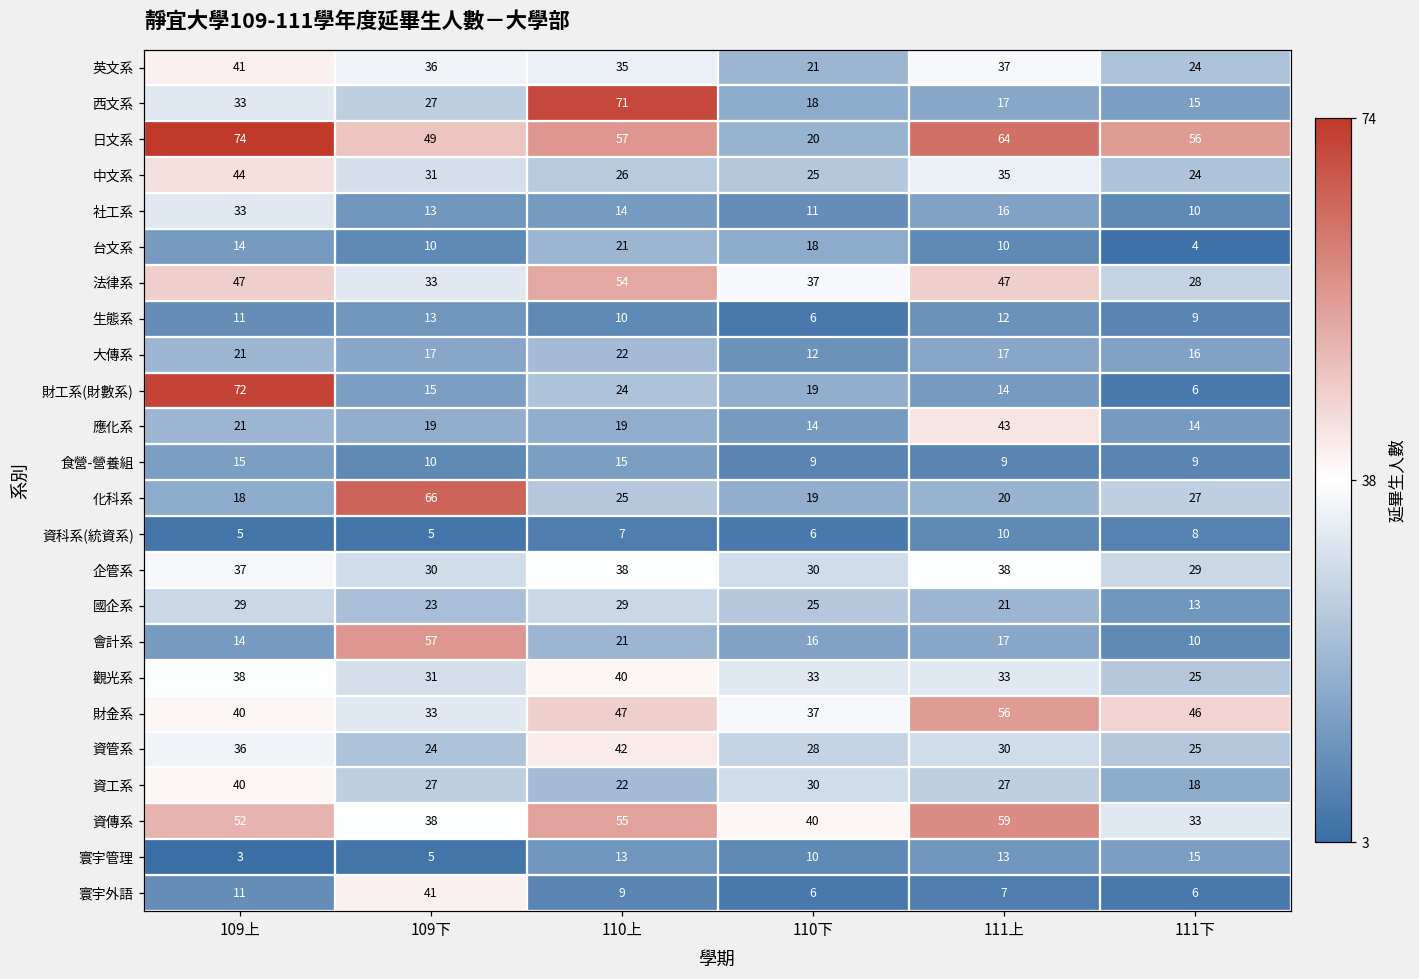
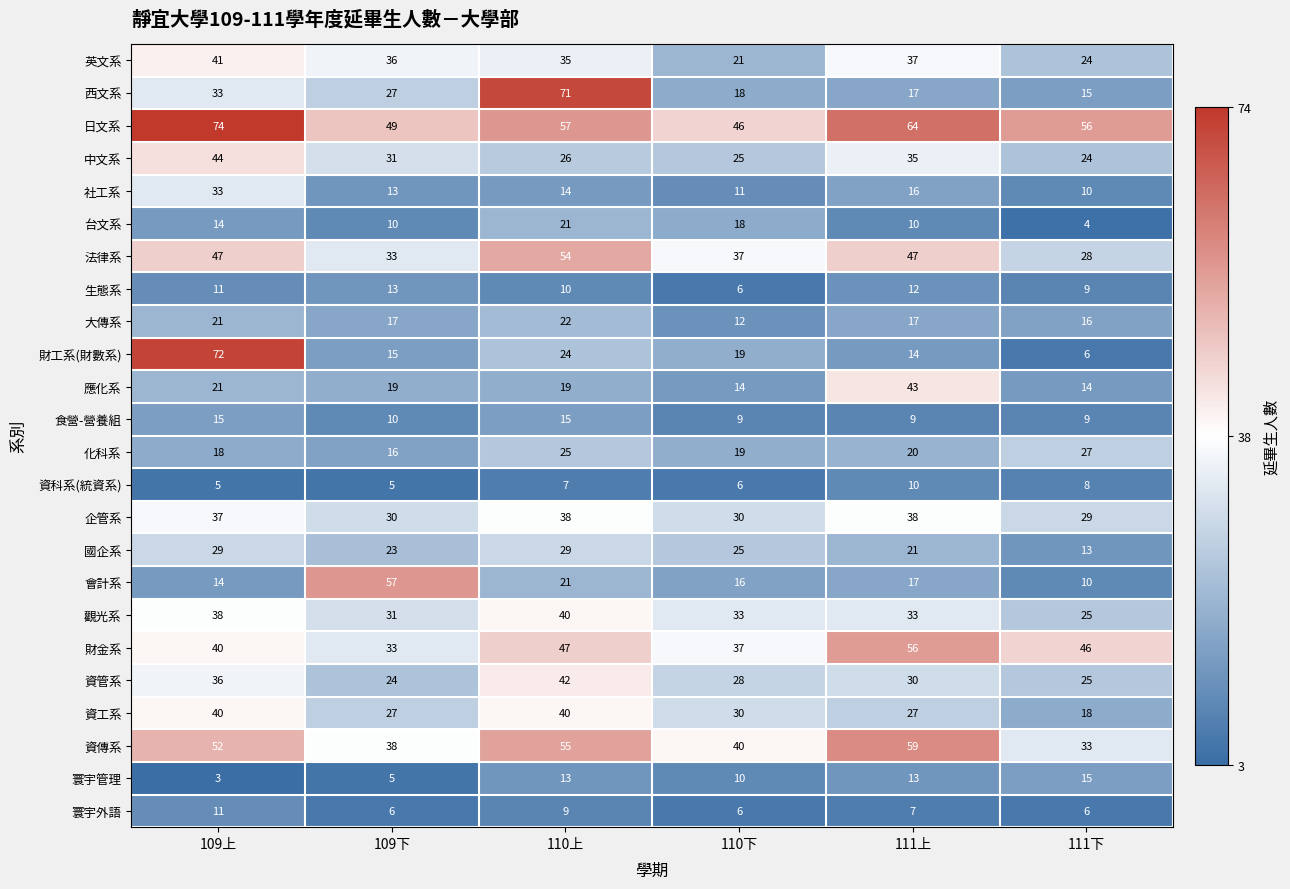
日文系, 110下: 20 -> 46
化科系, 109下: 66 -> 16
資工系, 110上: 22 -> 40
寰宇外語, 109下: 41 -> 6
